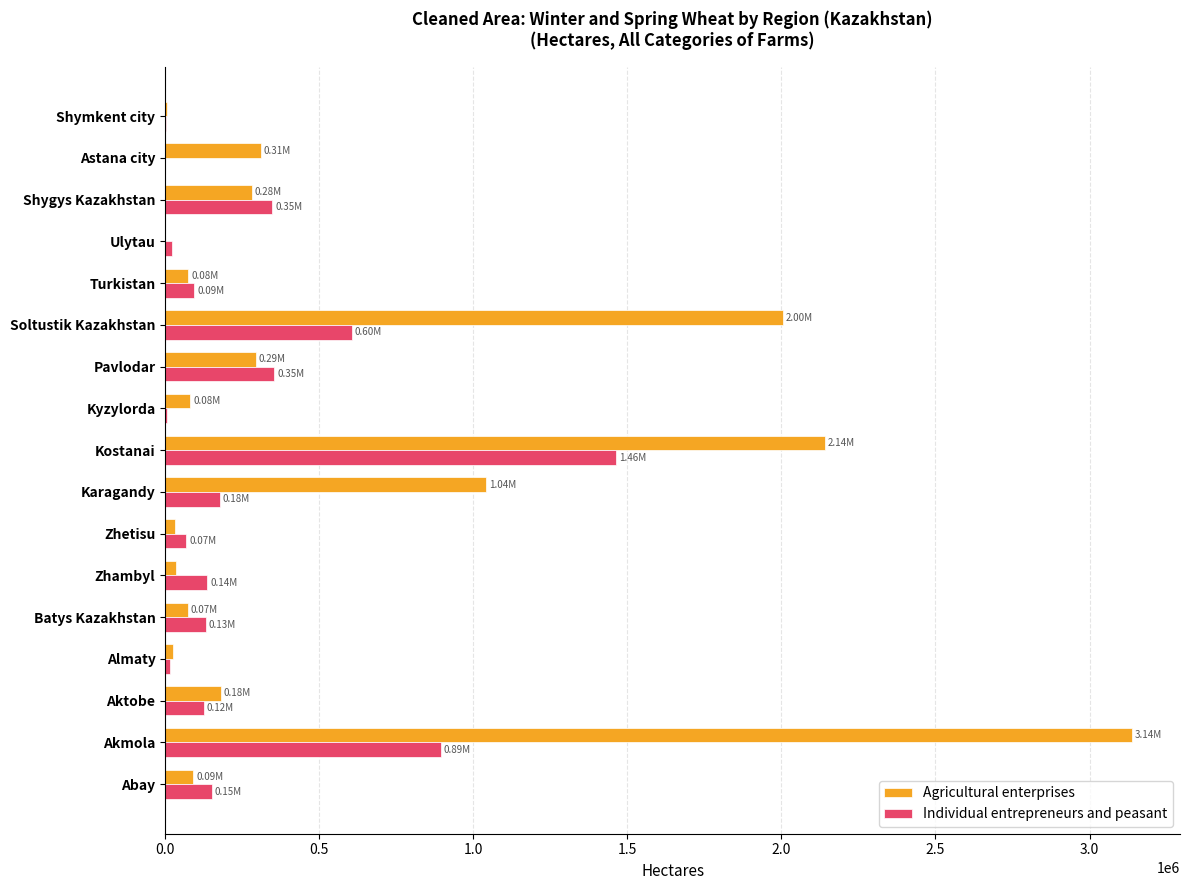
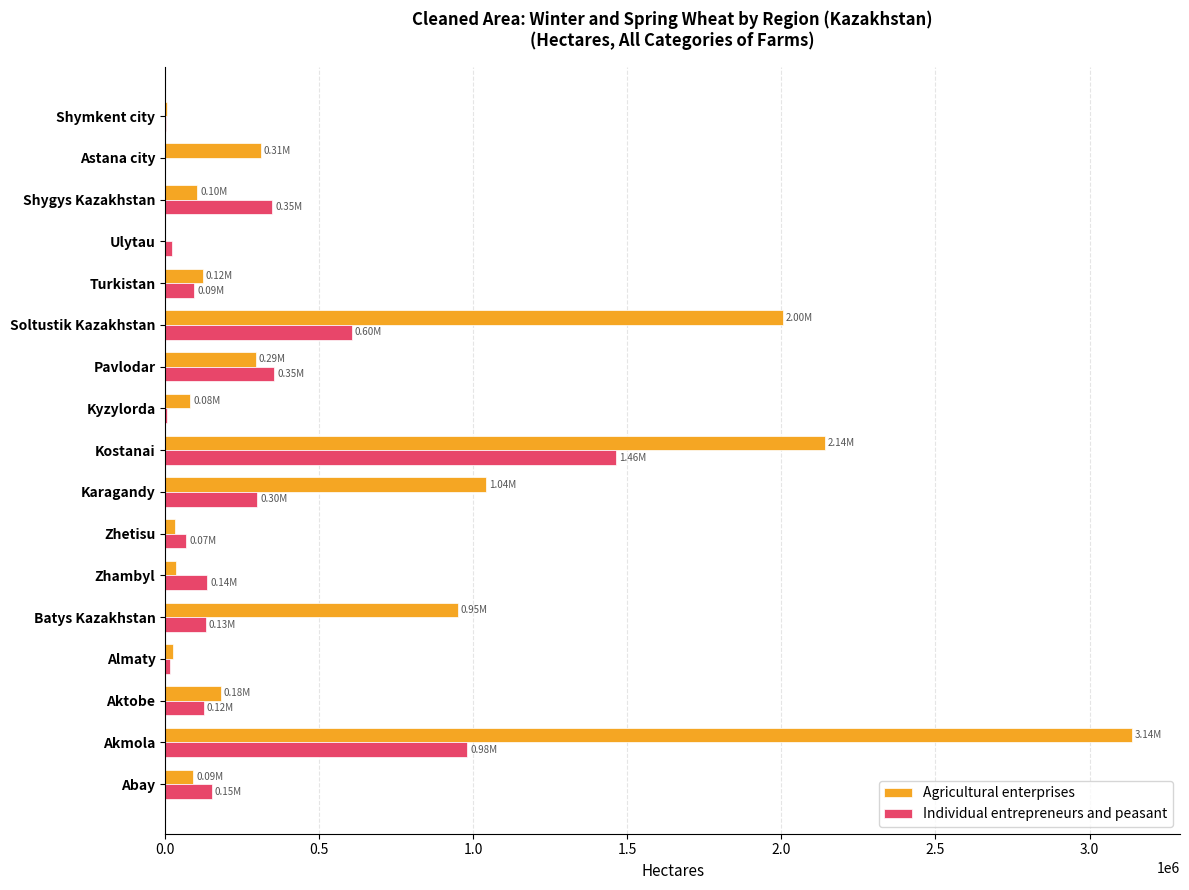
Agricultural enterprises, Shygys Kazakhstan: 0.28M -> 0.10M
Agricultural enterprises, Turkistan: 0.08M -> 0.12M
Individual entrepreneurs and peasant, Karagandy: 0.18M -> 0.30M
Agricultural enterprises, Batys Kazakhstan: 0.07M -> 0.95M
Individual entrepreneurs and peasant, Akmola: 0.89M -> 0.98M
